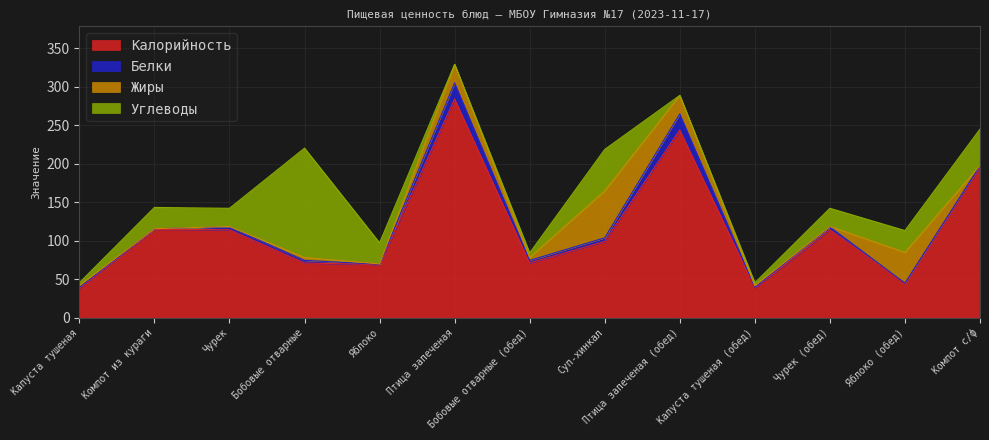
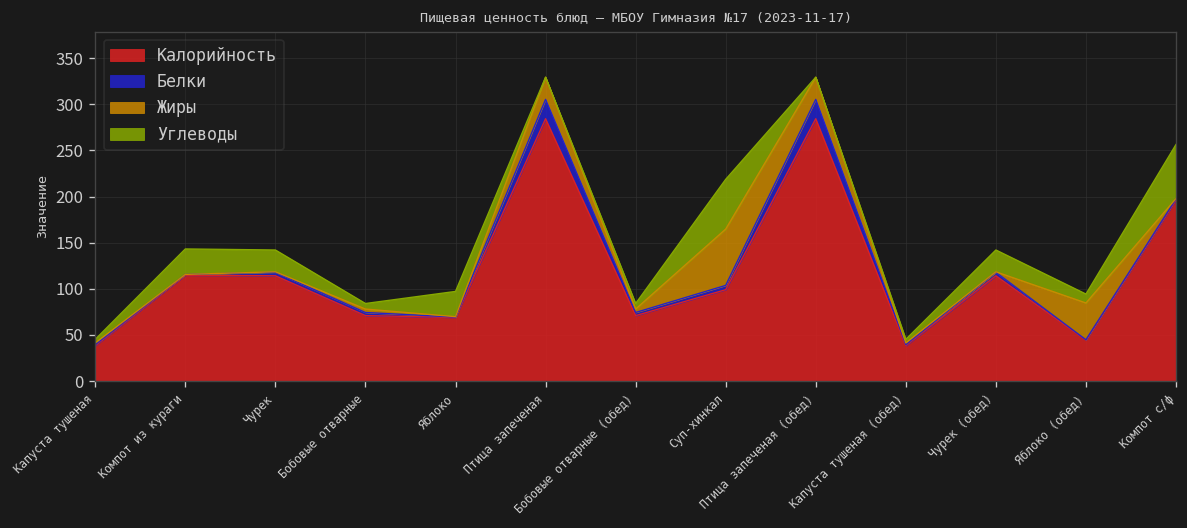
Углеводы, Бобовые отварные: 140 -> 10
Калорийность, Птица запеченая (обед): 240 -> 280
Углеводы, Яблоко (обед): 30 -> 10
Углеводы, Компот с/ф: 50 -> 60
